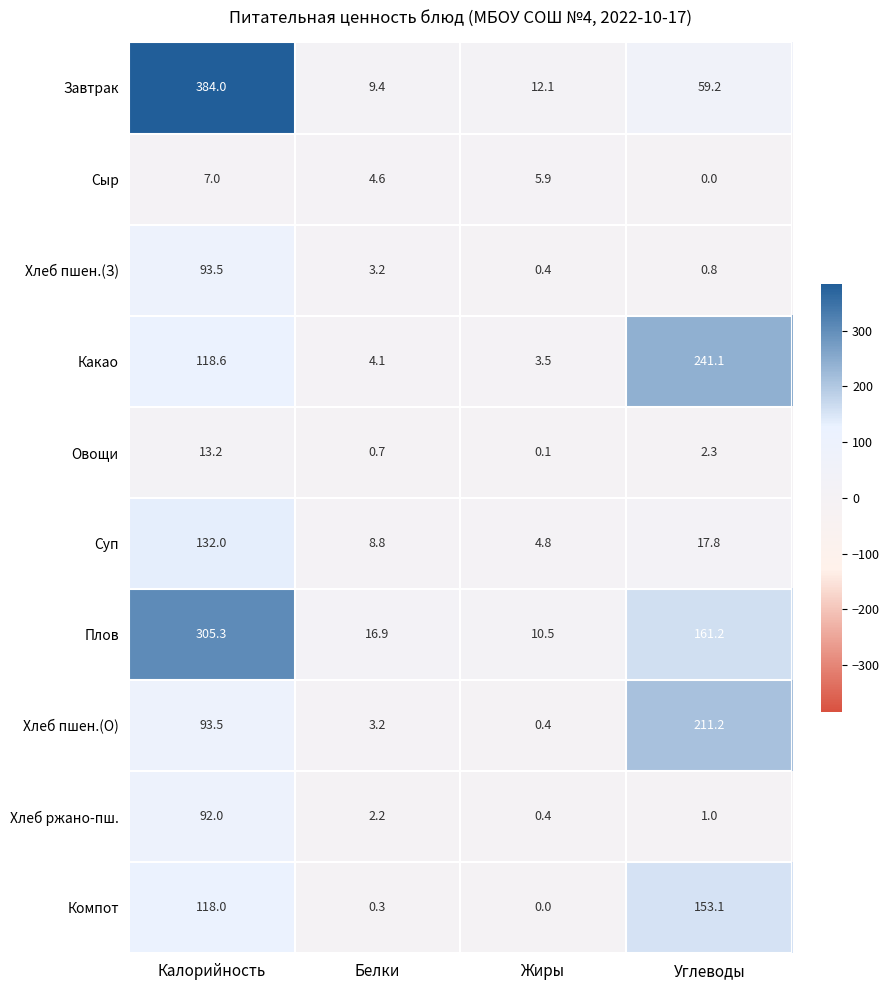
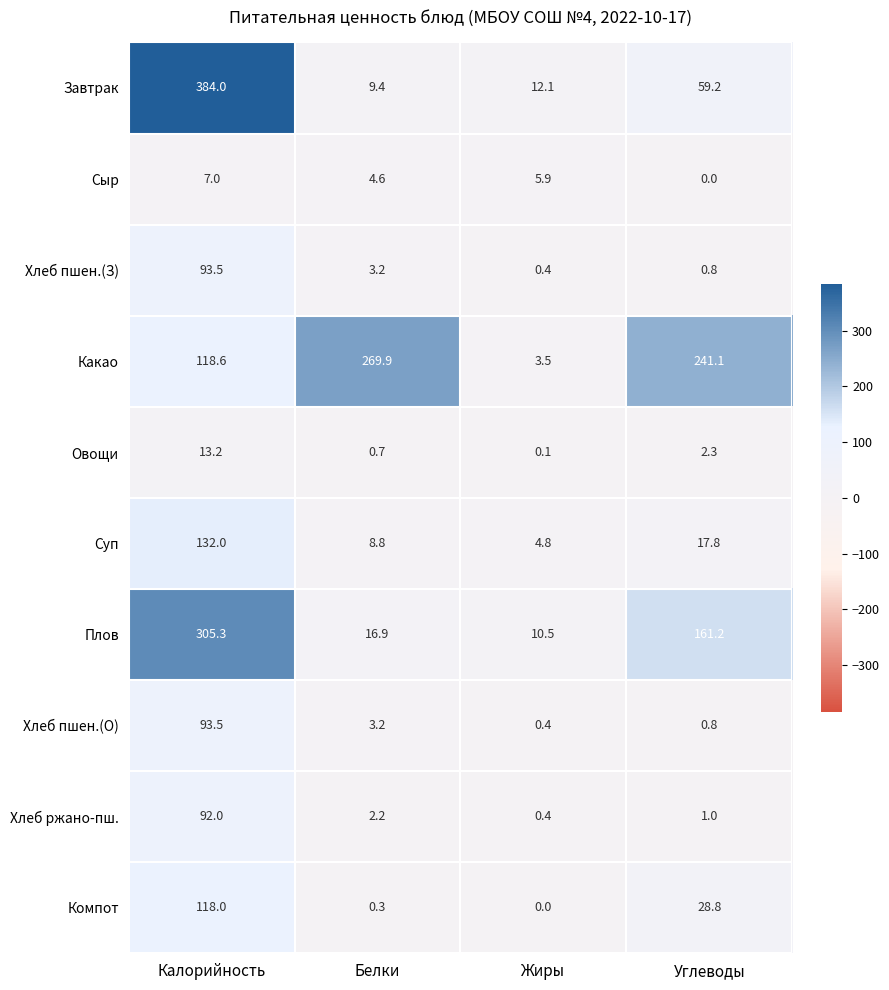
Какао, Белки: 4.1 -> 269.9
Хлеб пшен.(О), Углеводы: 211.2 -> 0.8
Компот, Углеводы: 153.1 -> 28.8
